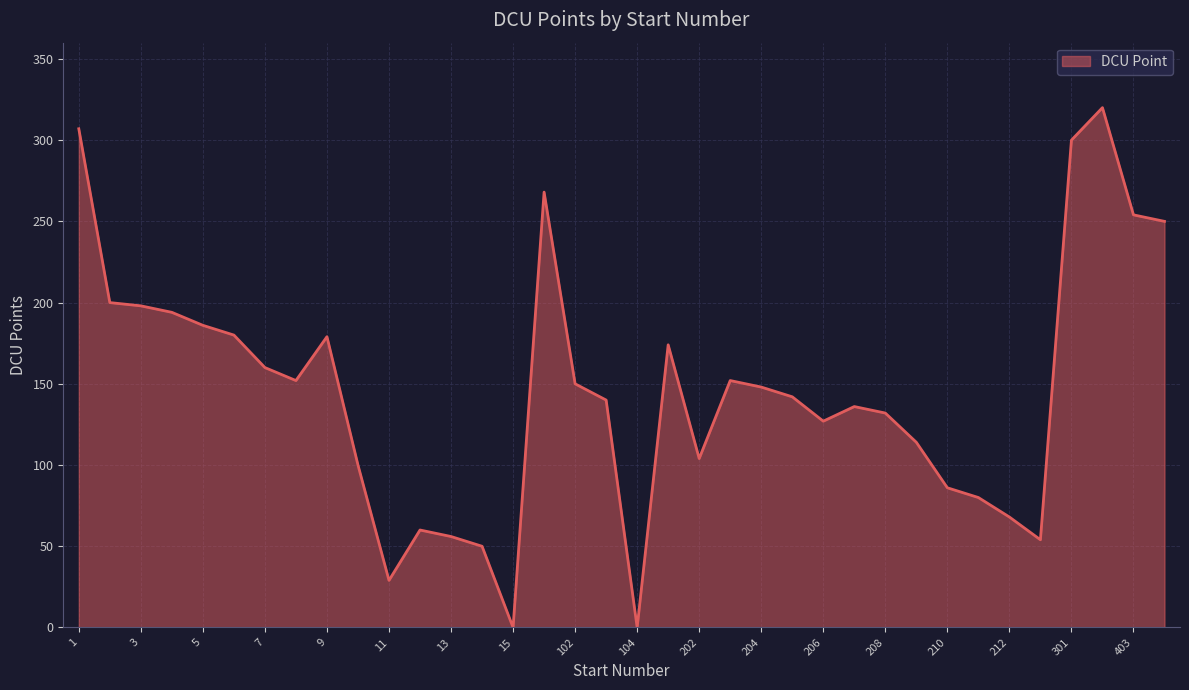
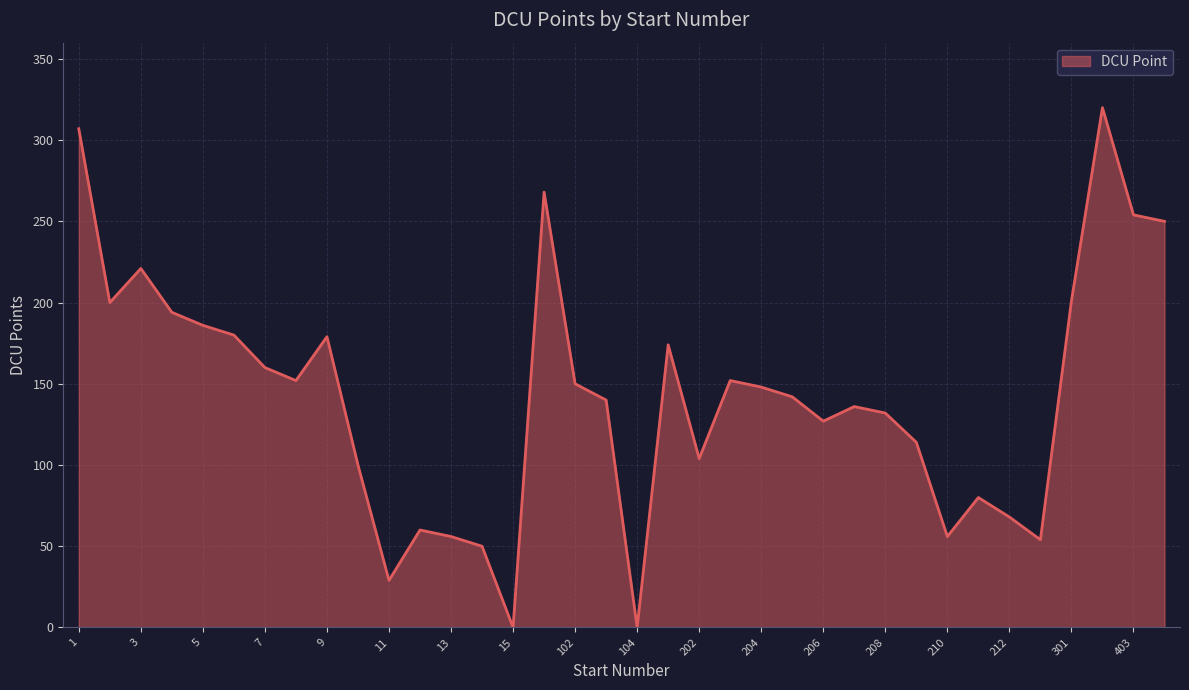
3: 198 -> 221
210: 86 -> 56
301: 300 -> 201
